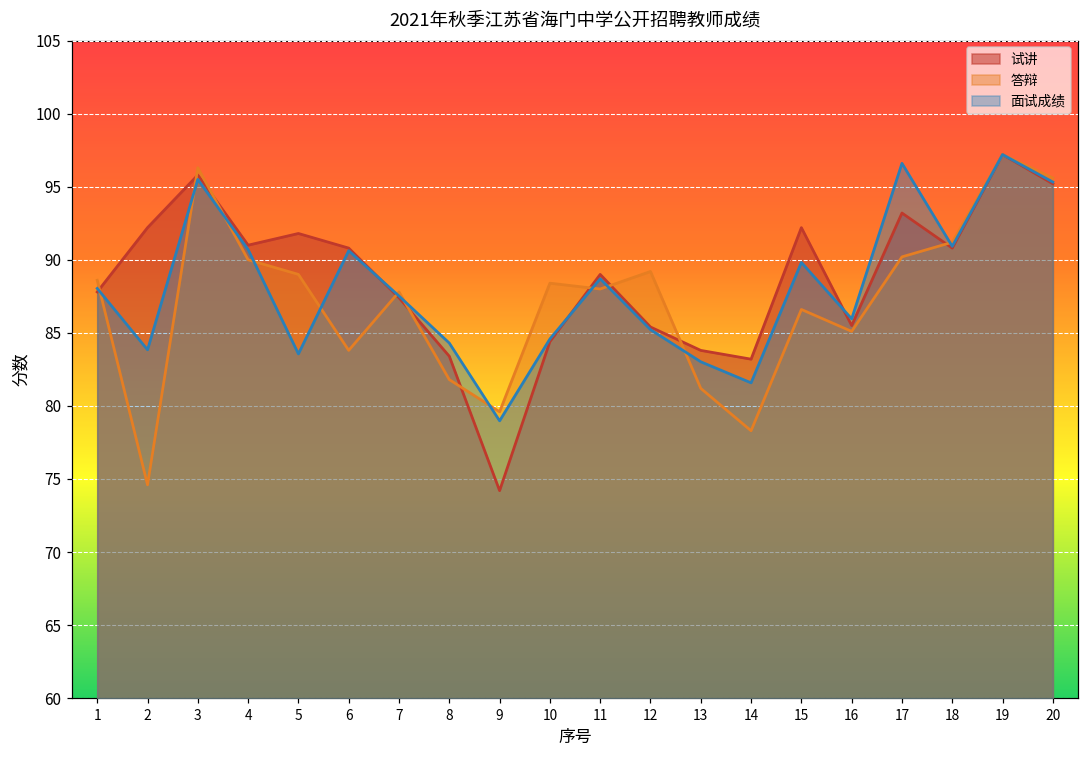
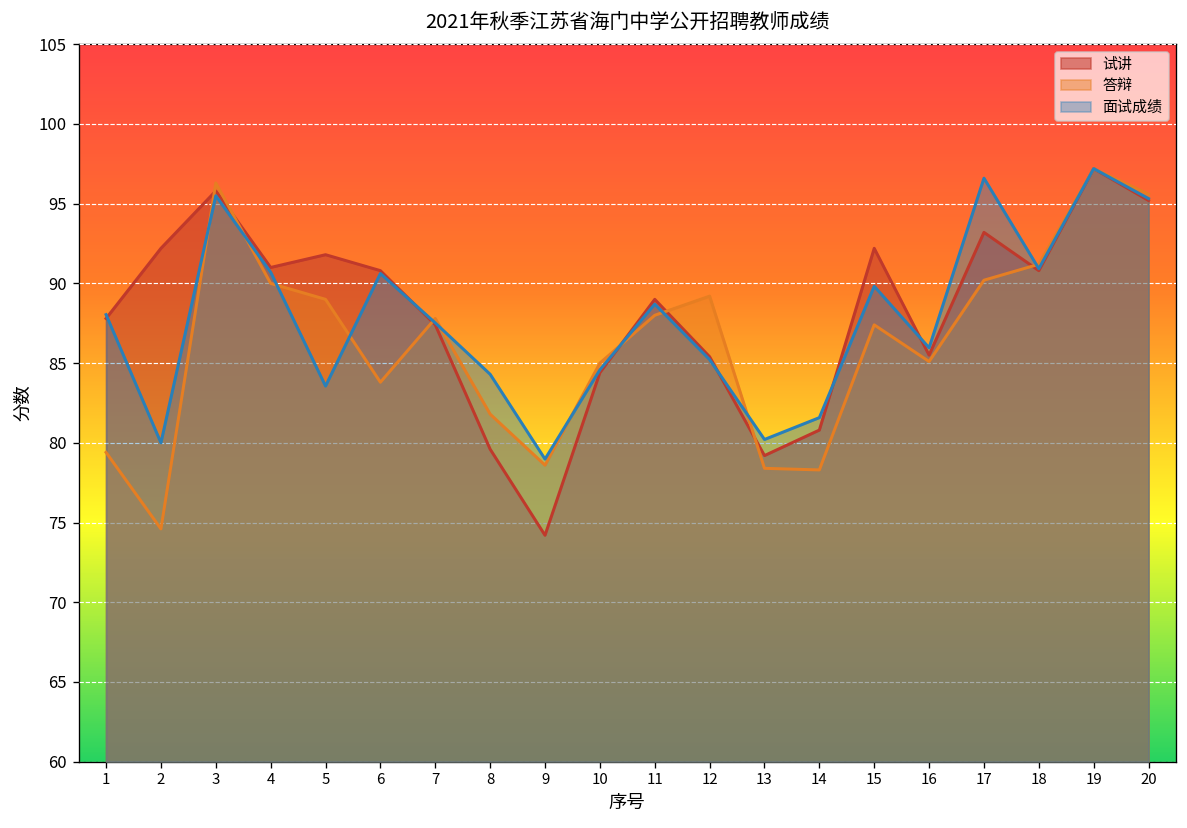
答辩, 1: 88.6 -> 79.4
面试成绩, 2: 83.8 -> 80.0
试讲, 8: 83.4 -> 79.6
答辩, 9: 79.6 -> 78.6
答辩, 10: 88.4 -> 85.0
试讲, 13: 83.8 -> 79.2
答辩, 13: 81.2 -> 78.4
面试成绩, 13: 83.0 -> 80.2
试讲, 14: 83.2 -> 80.8
答辩, 15: 86.6 -> 87.4
